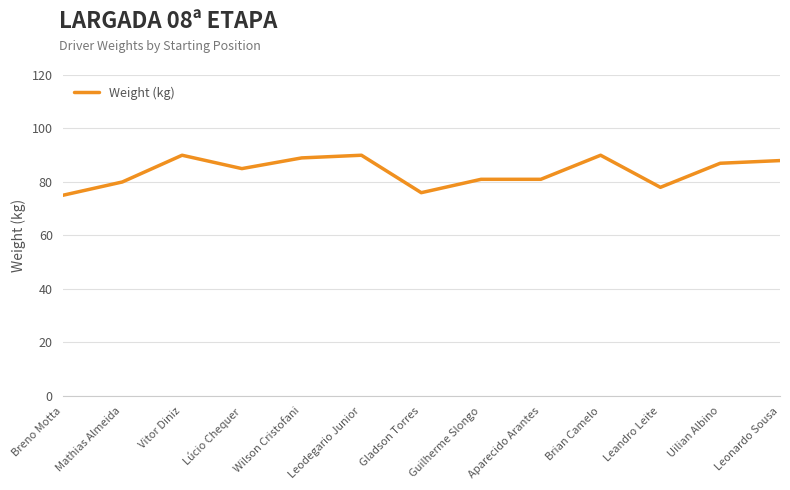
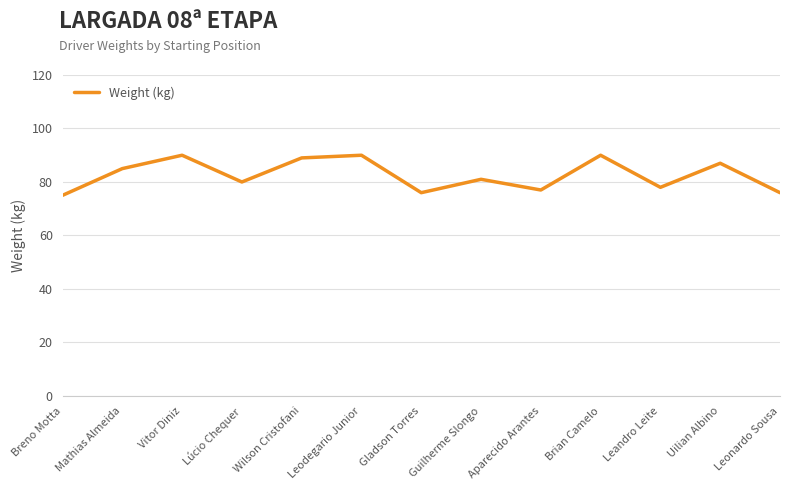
Mathias Almeida: 80 -> 85
Lúcio Chequer: 85 -> 80
Aparecido Arantes: 81 -> 77
Leonardo Sousa: 88 -> 76
